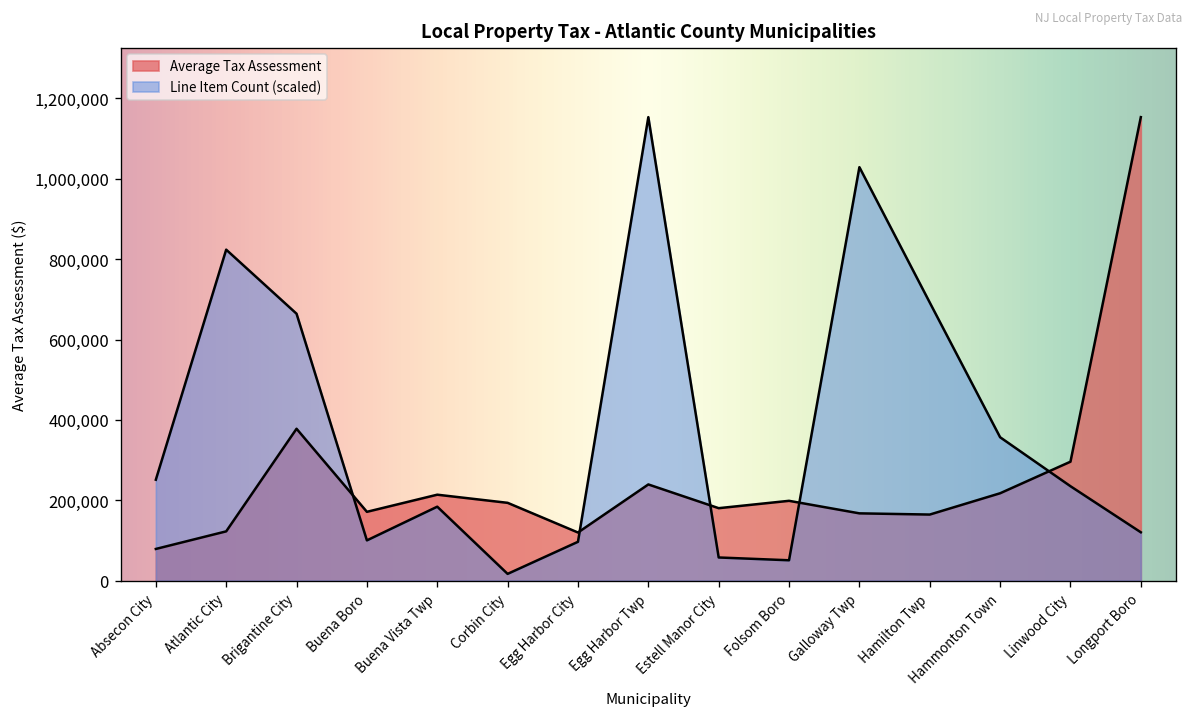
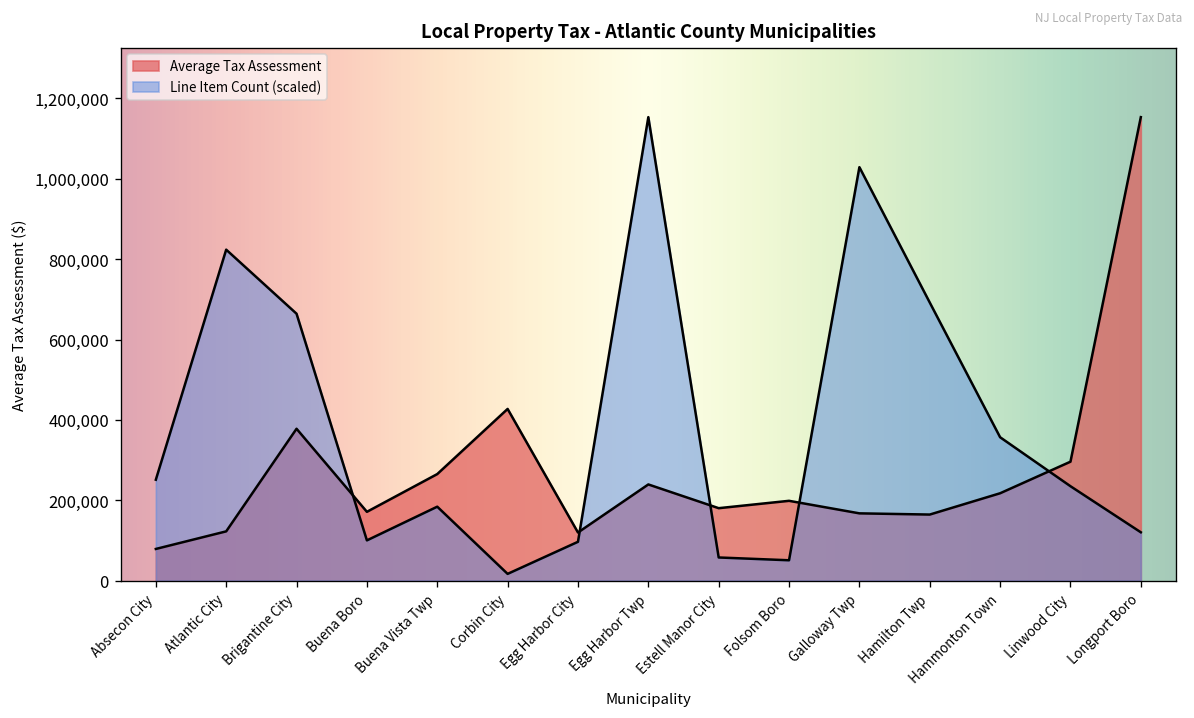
Average Tax Assessment, Buena Vista Twp: 210,000 -> 270,000
Average Tax Assessment, Corbin City: 190,000 -> 430,000
